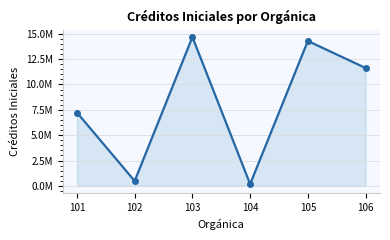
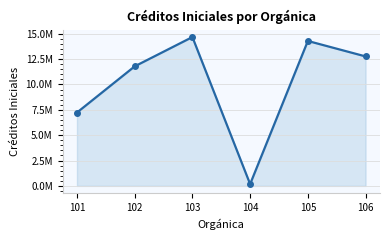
102: 500000 -> 11800000
106: 11600000 -> 12800000
